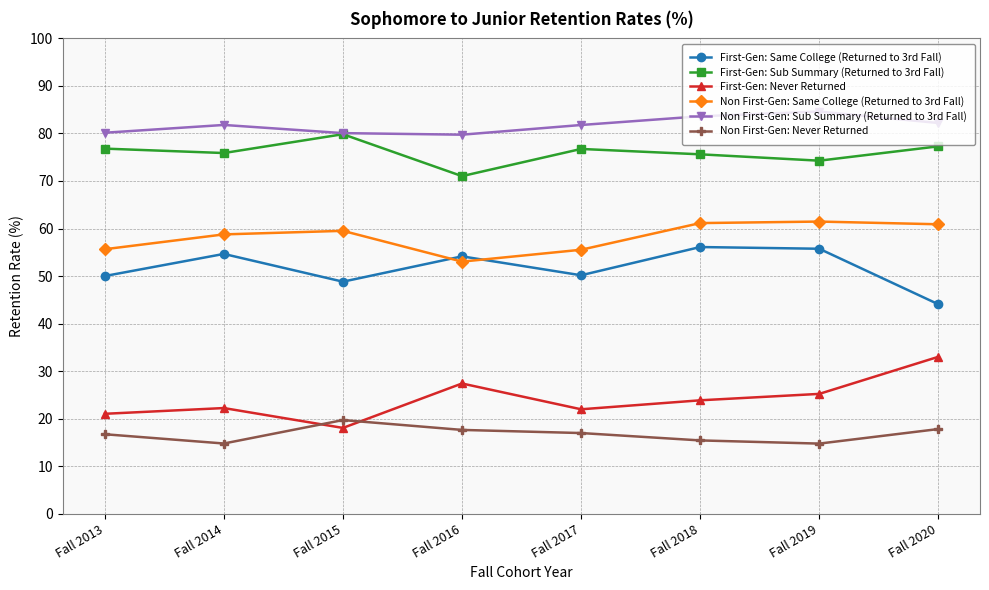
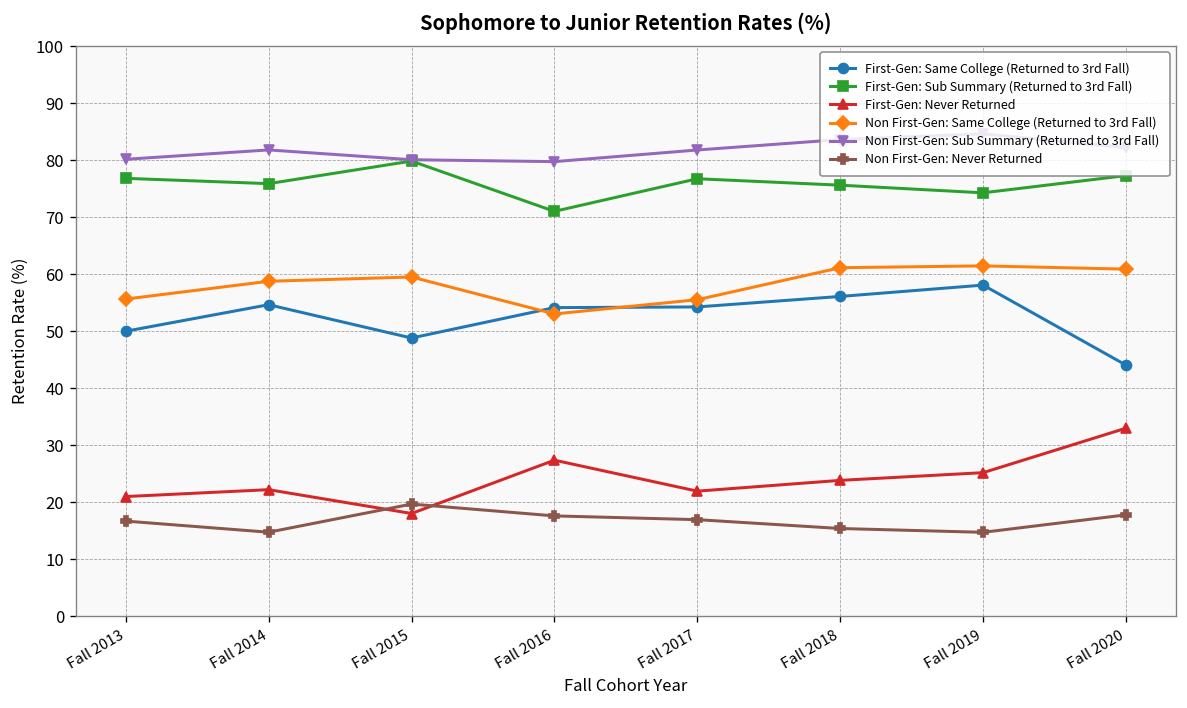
First-Gen: Same College (Returned to 3rd Fall), Fall 2017: 50 -> 54
First-Gen: Same College (Returned to 3rd Fall), Fall 2019: 56 -> 58
